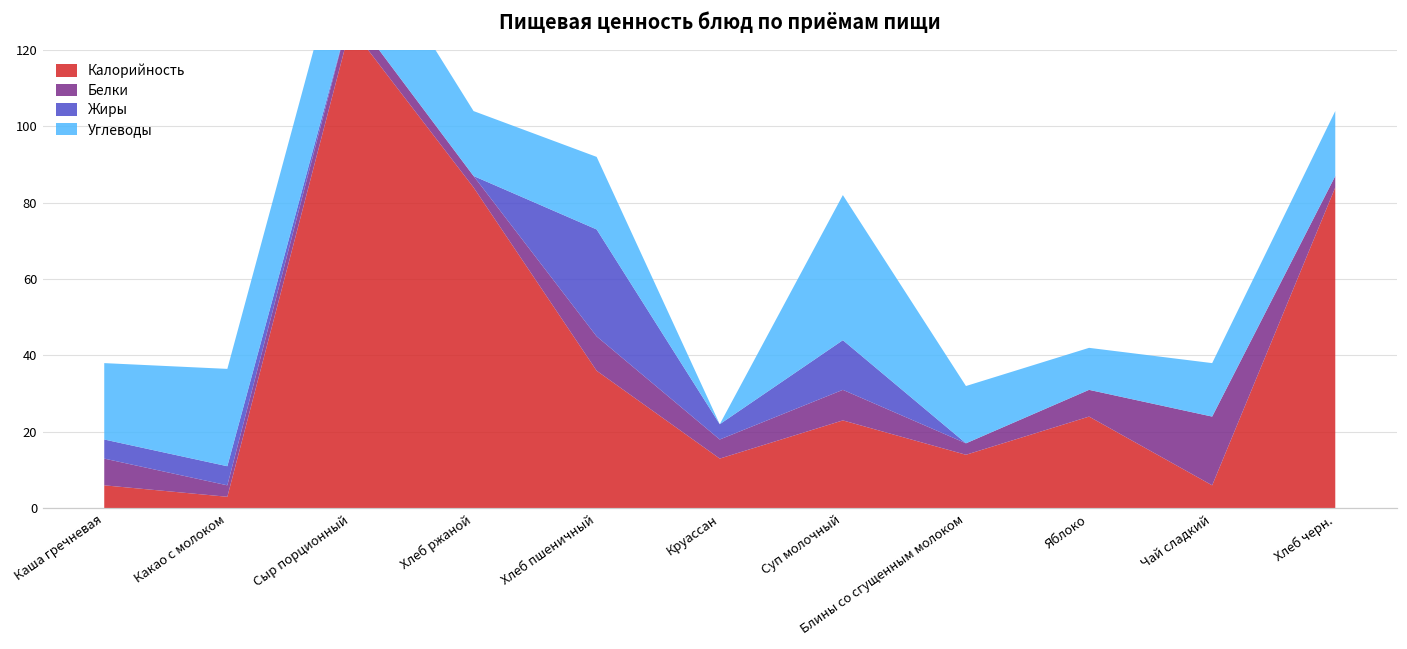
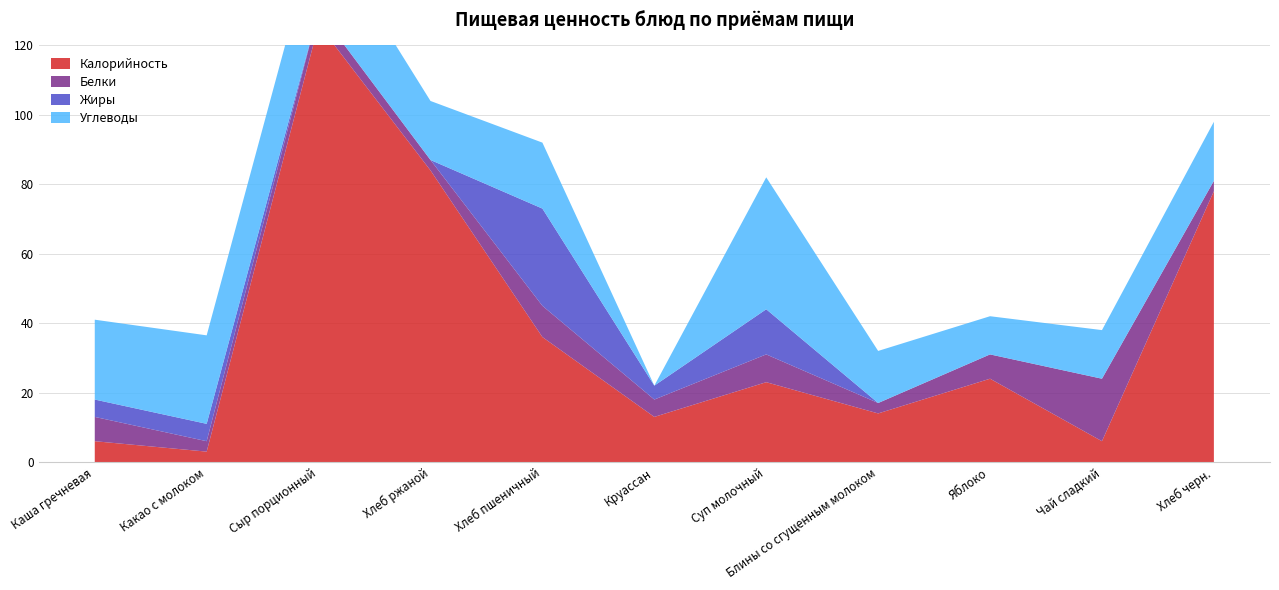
Углеводы, Каша гречневая: 20 -> 23
Калорийность, Хлеб черн.: 84 -> 78
